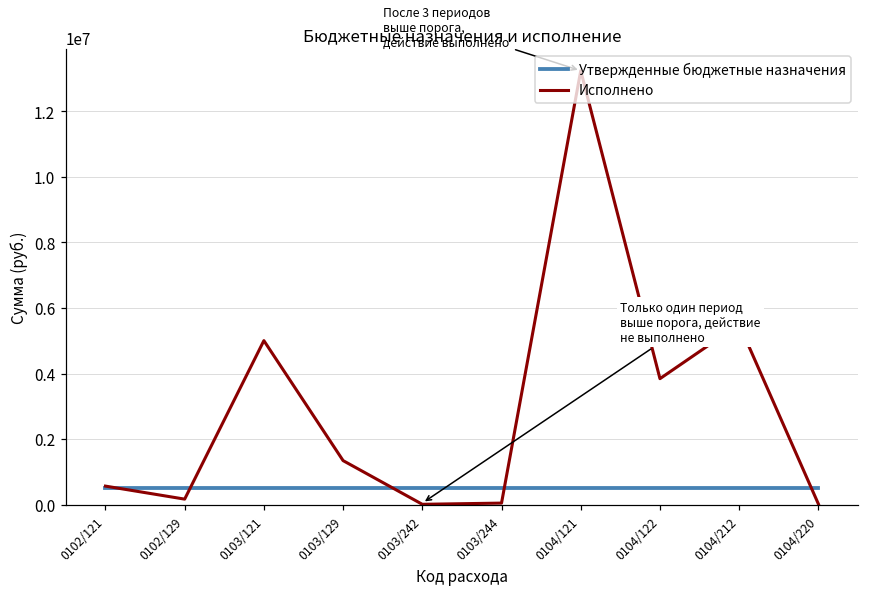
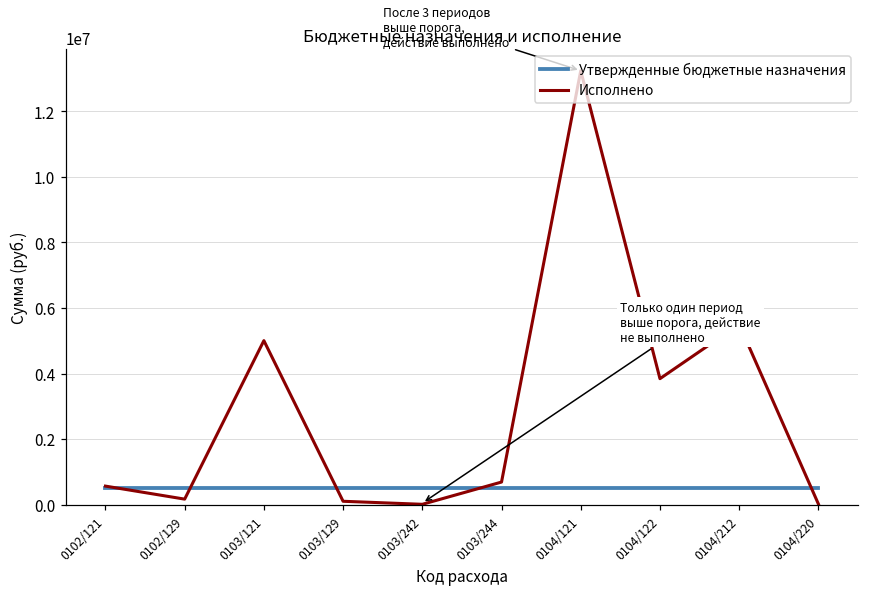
Исполнено, 0103/129: 1300000 -> 100000
Исполнено, 0103/244: 0 -> 700000
